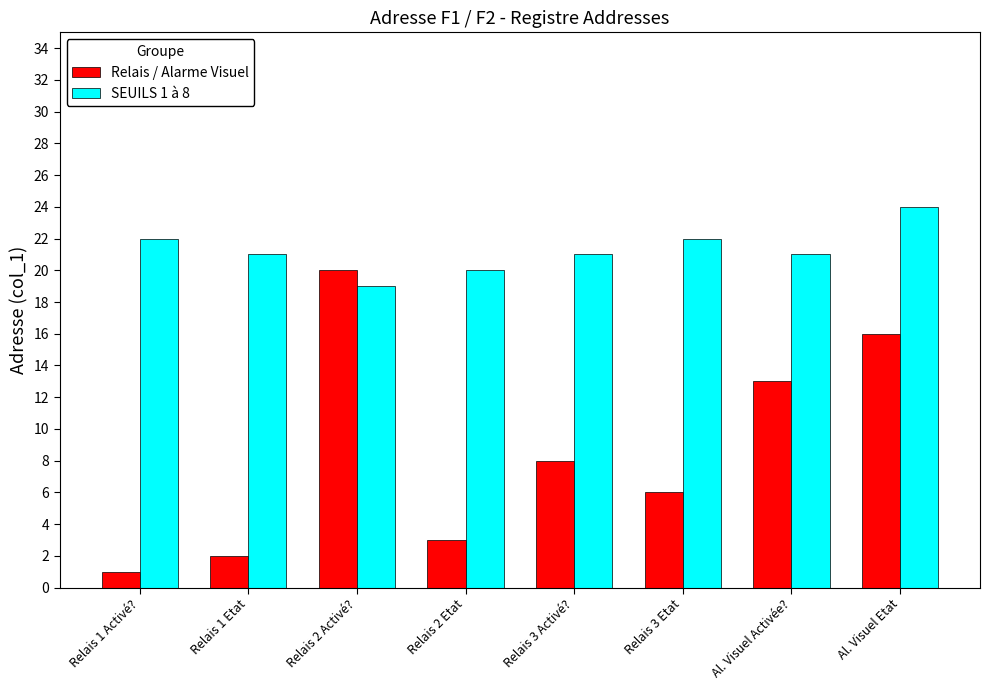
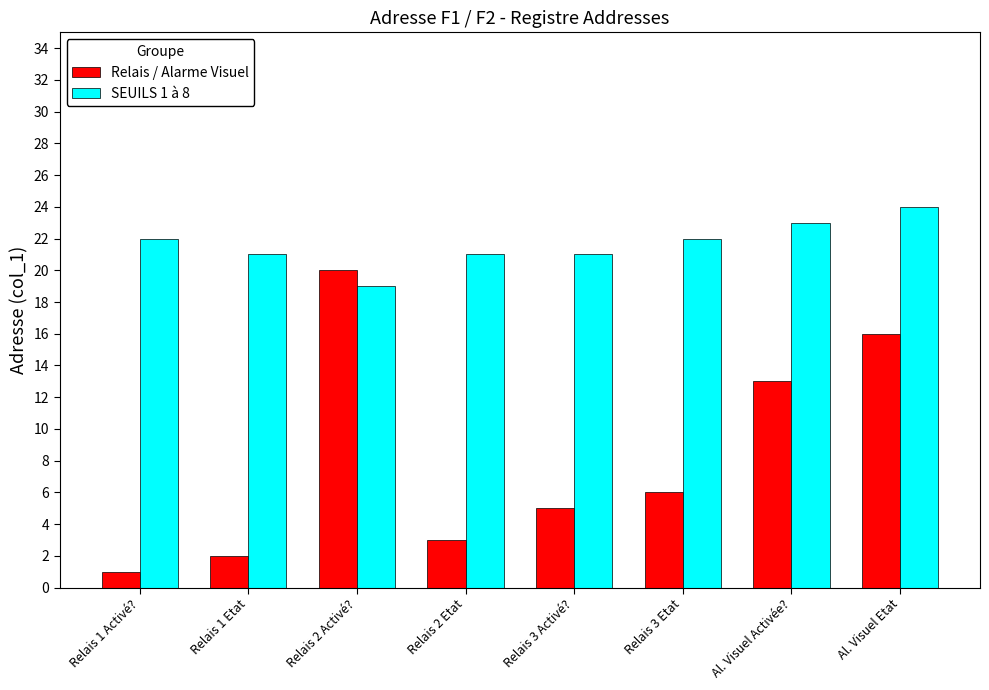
SEUILS 1 à 8, Relais 2 Etat: 20 -> 21
Relais / Alarme Visuel, Relais 3 Activé?: 8 -> 5
SEUILS 1 à 8, Al. Visuel Activée?: 21 -> 23
